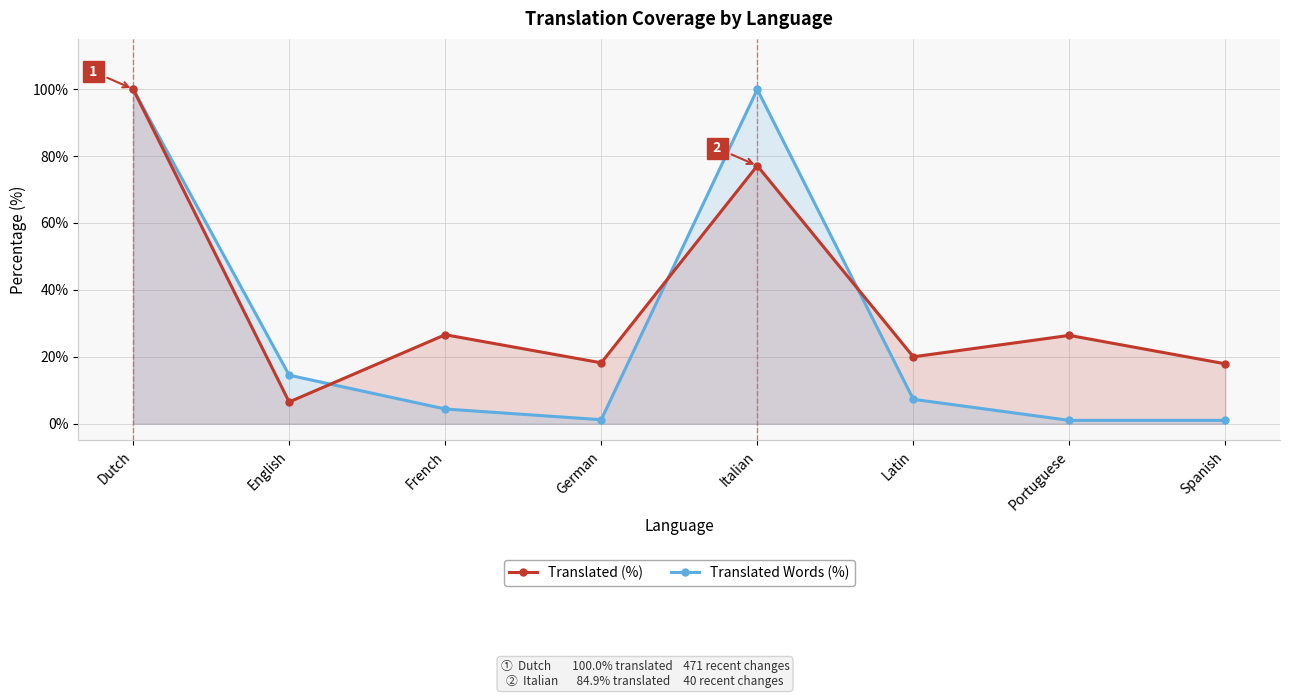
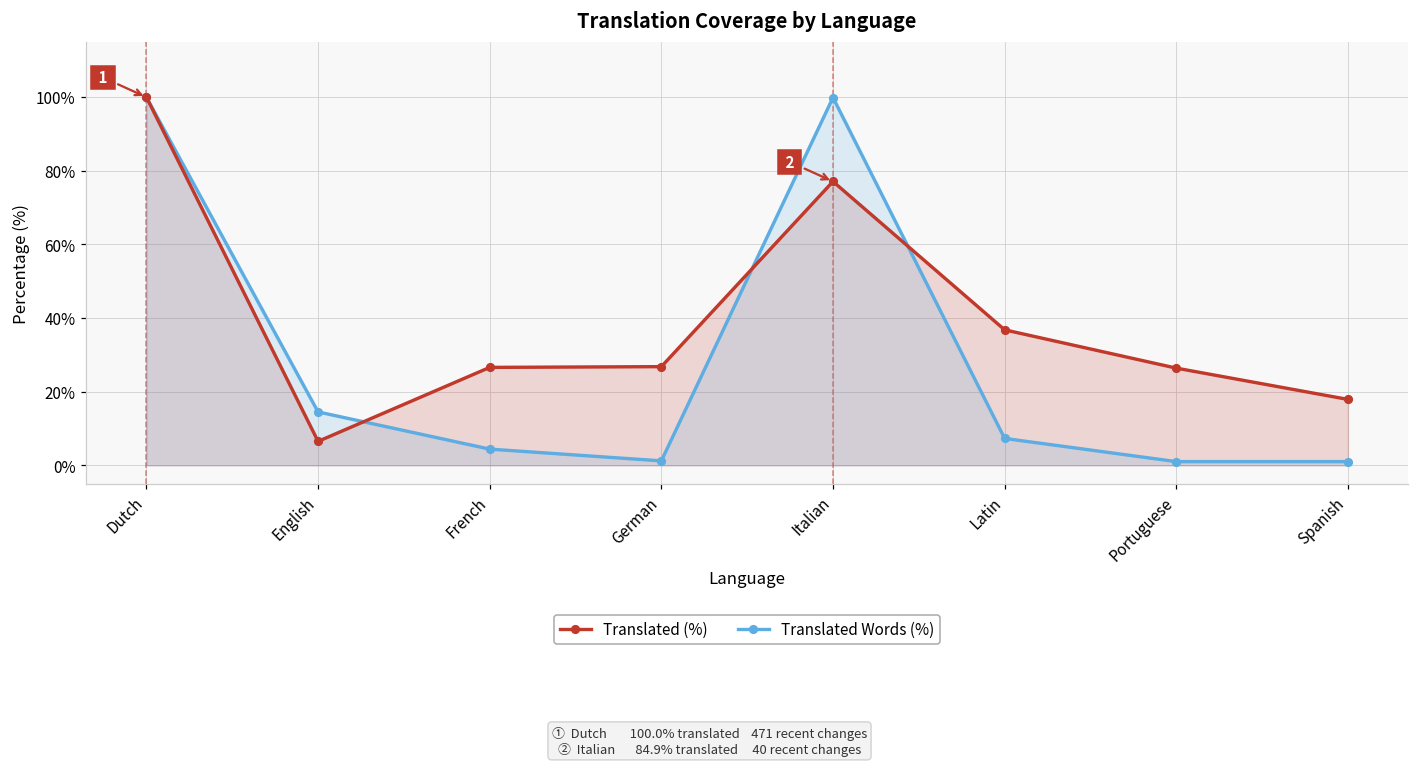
Translated (%), German: 18% -> 27%
Translated (%), Latin: 20% -> 37%
